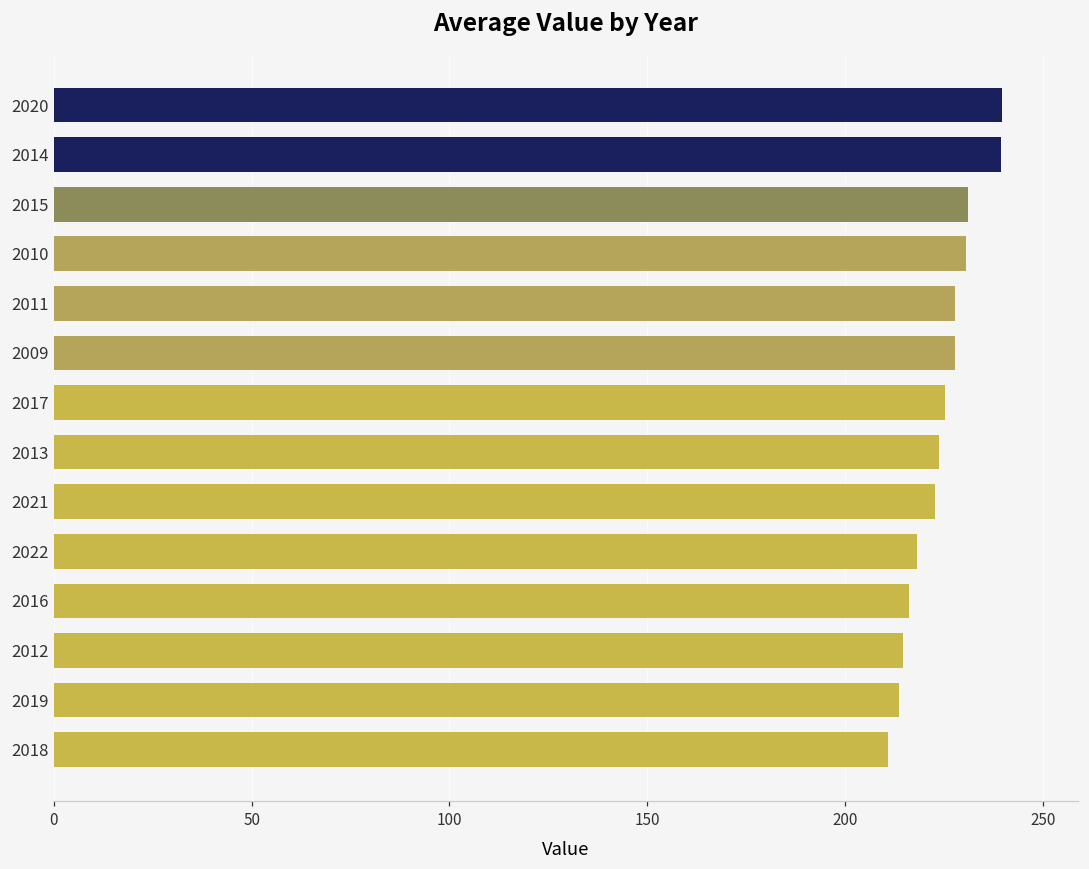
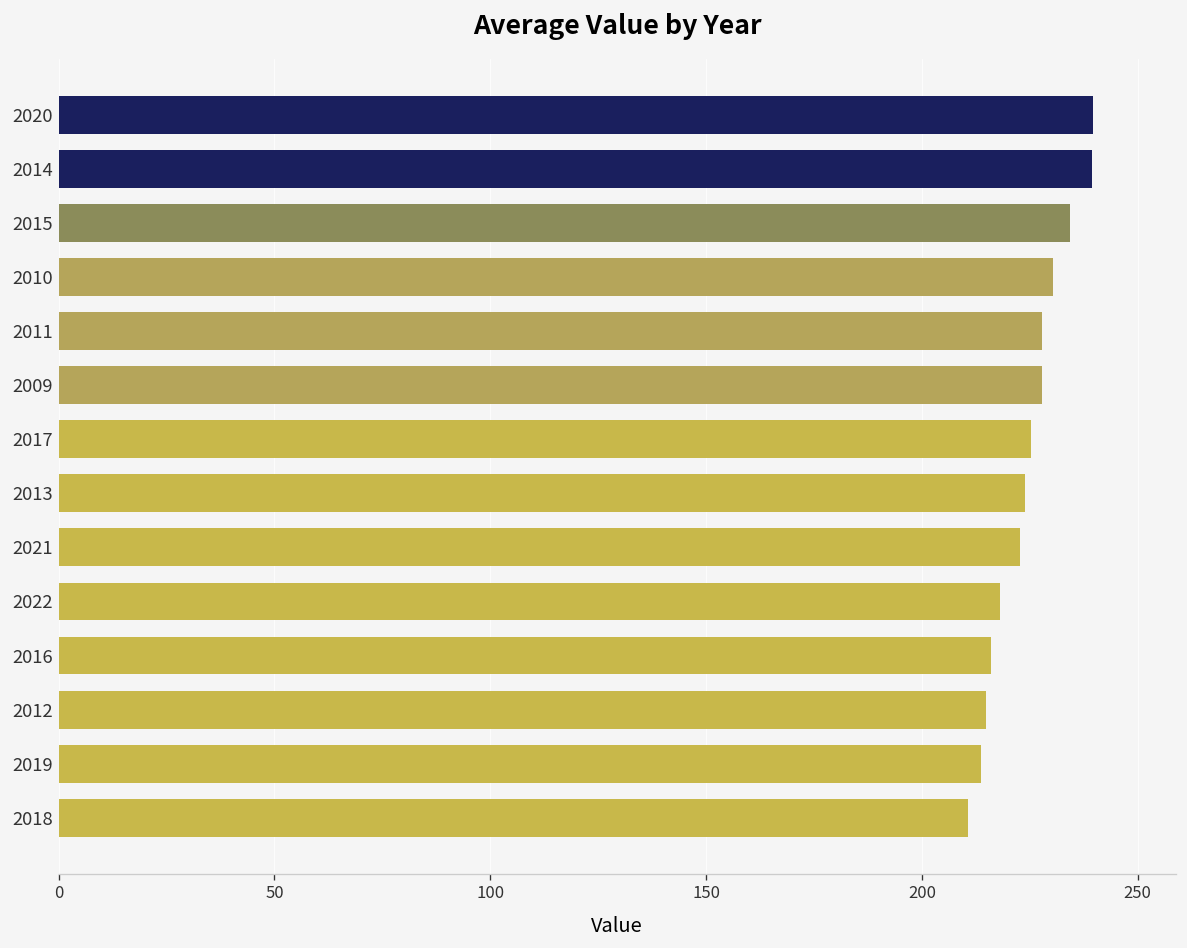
2015: 231 -> 234
